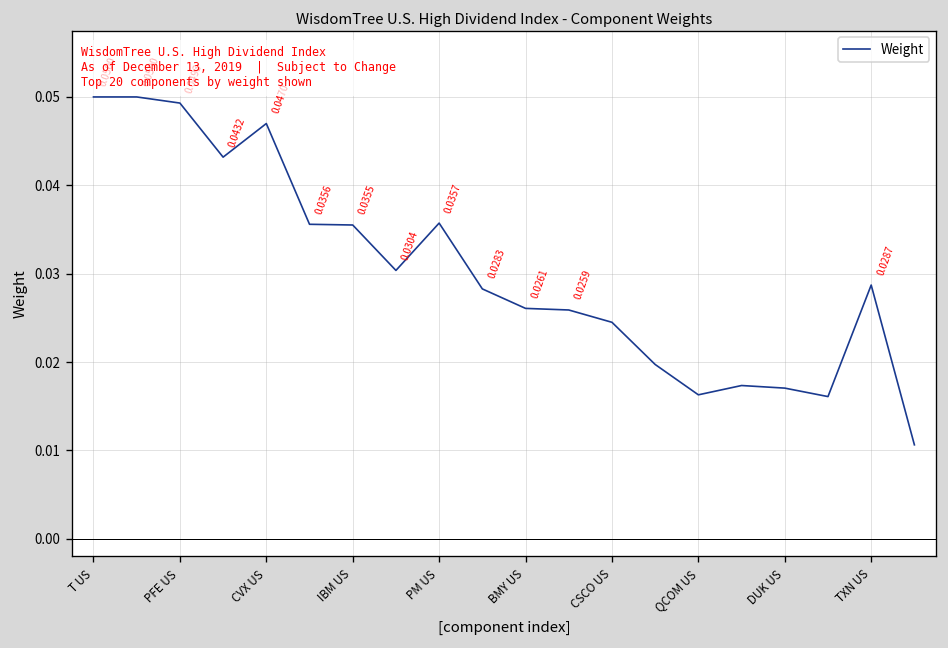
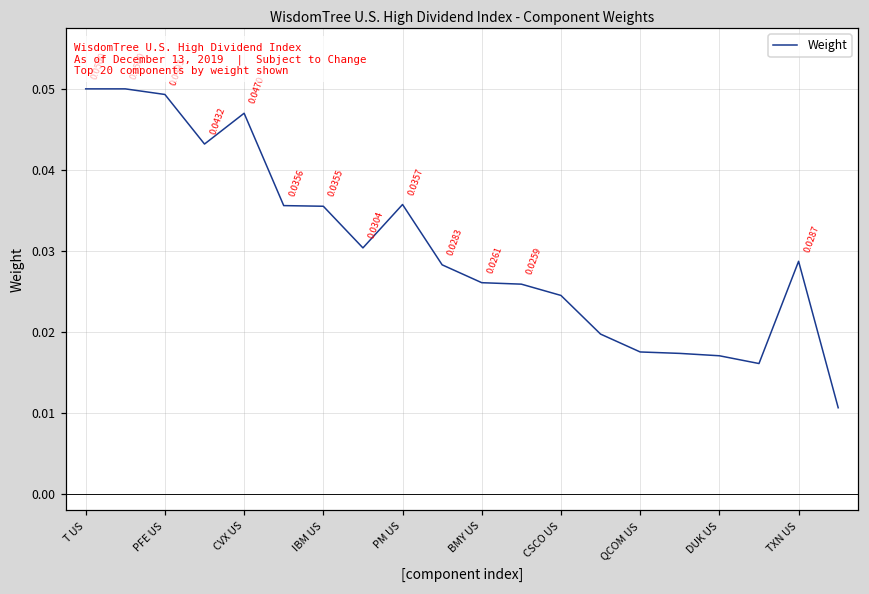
QCOM US: 0.016 -> 0.018
